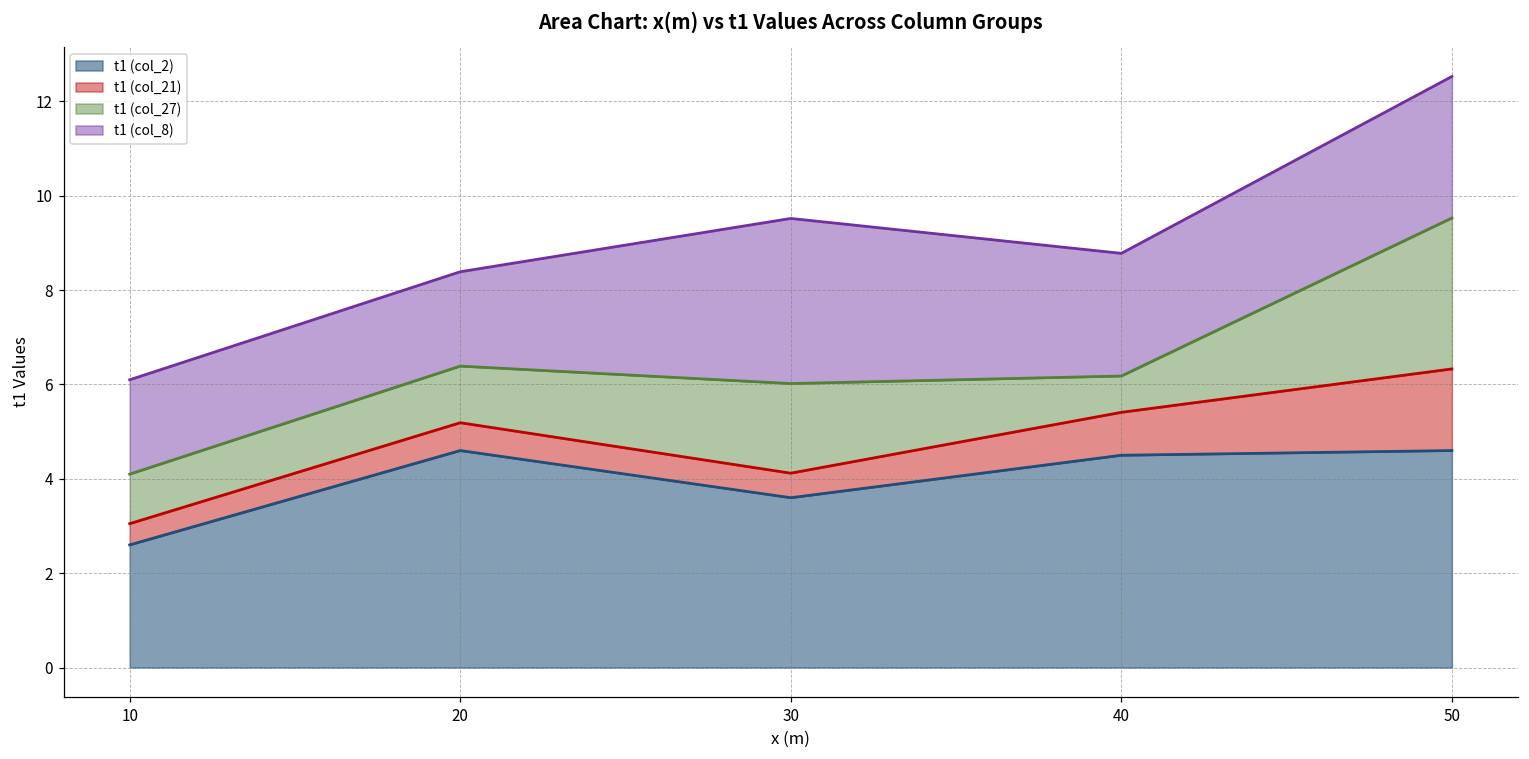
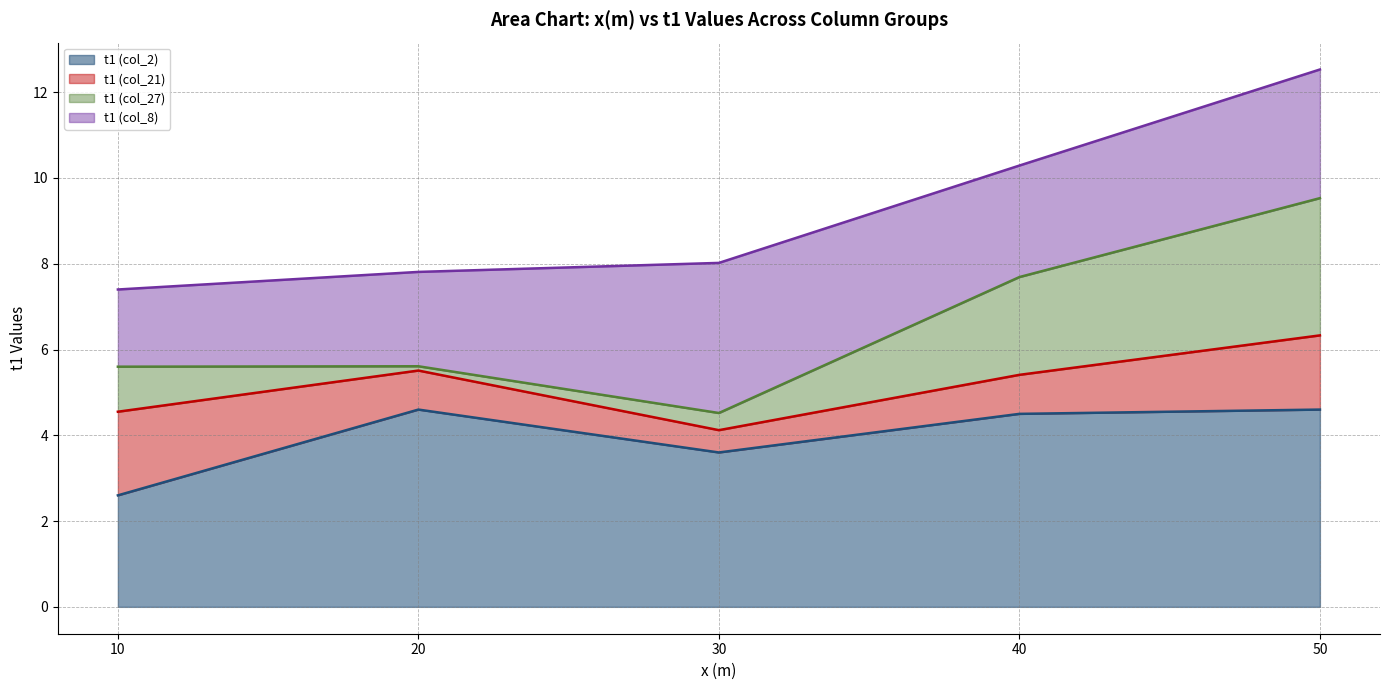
t1 (col_21), 10: 0.5 -> 1.9
t1 (col_8), 10: 2.0 -> 1.8
t1 (col_21), 20: 0.6 -> 0.9
t1 (col_27), 20: 1.2 -> 0.1
t1 (col_8), 20: 2.0 -> 2.2
t1 (col_27), 30: 1.9 -> 0.4
t1 (col_27), 40: 0.8 -> 2.3
